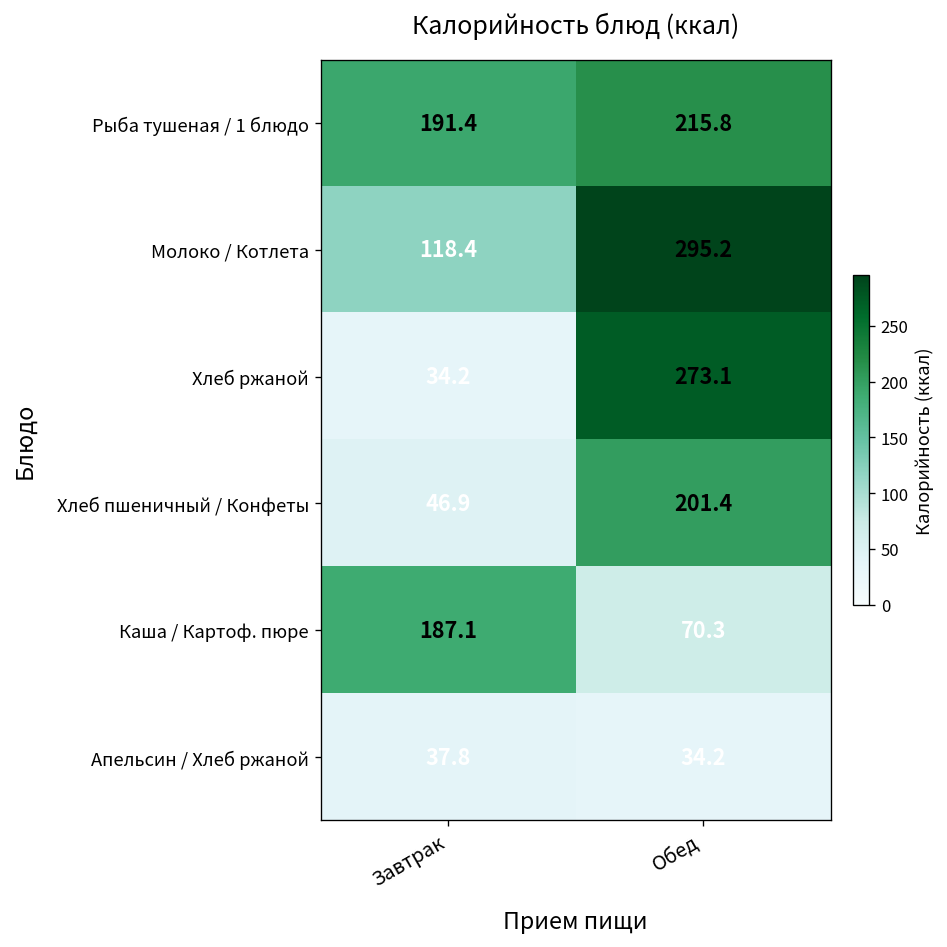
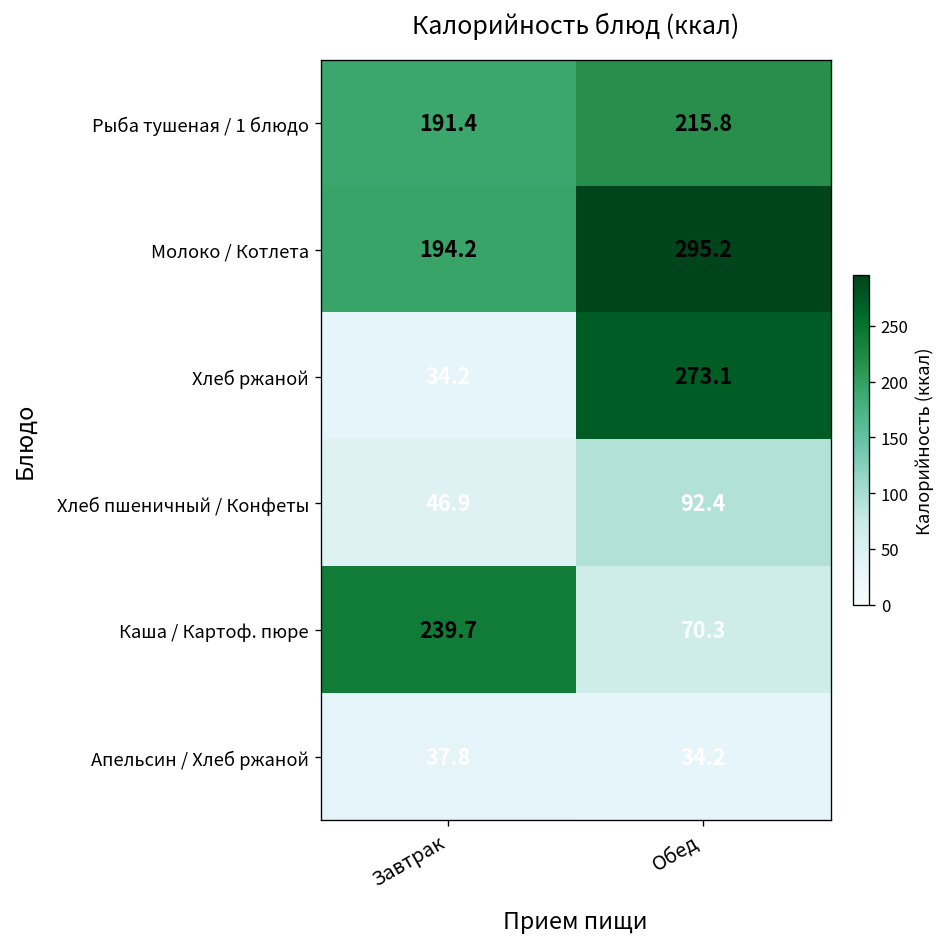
Молоко / Котлета, Завтрак: 118.4 -> 194.2
Хлеб пшеничный / Конфеты, Обед: 201.4 -> 92.4
Каша / Картоф. пюре, Завтрак: 187.1 -> 239.7
